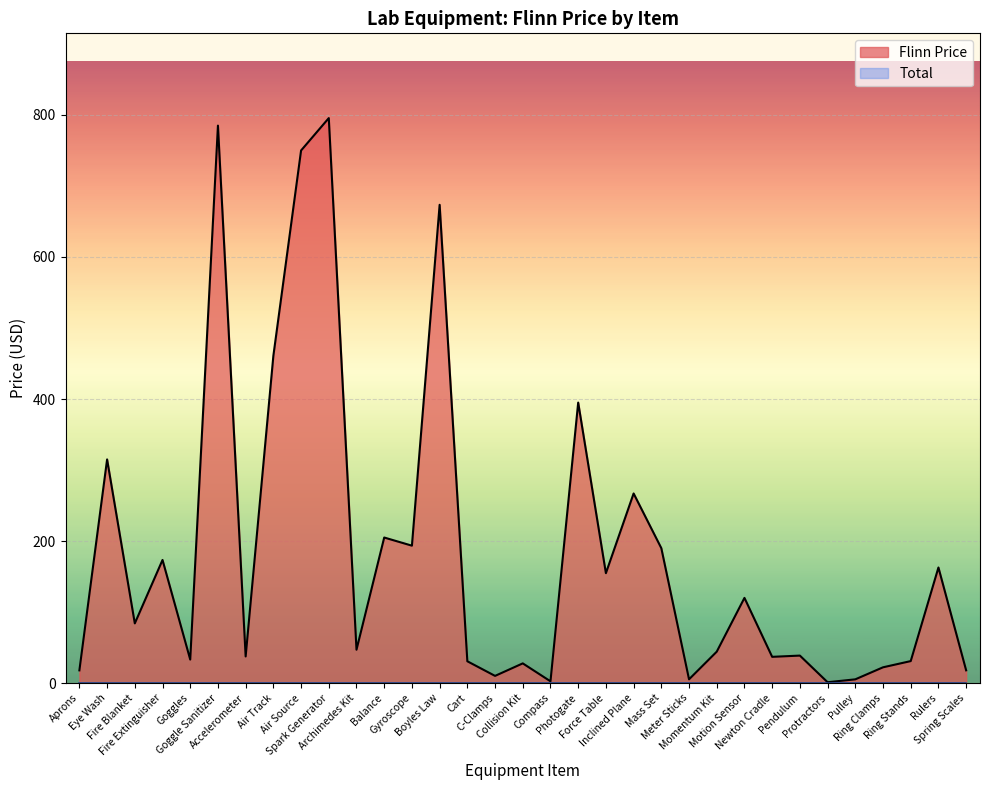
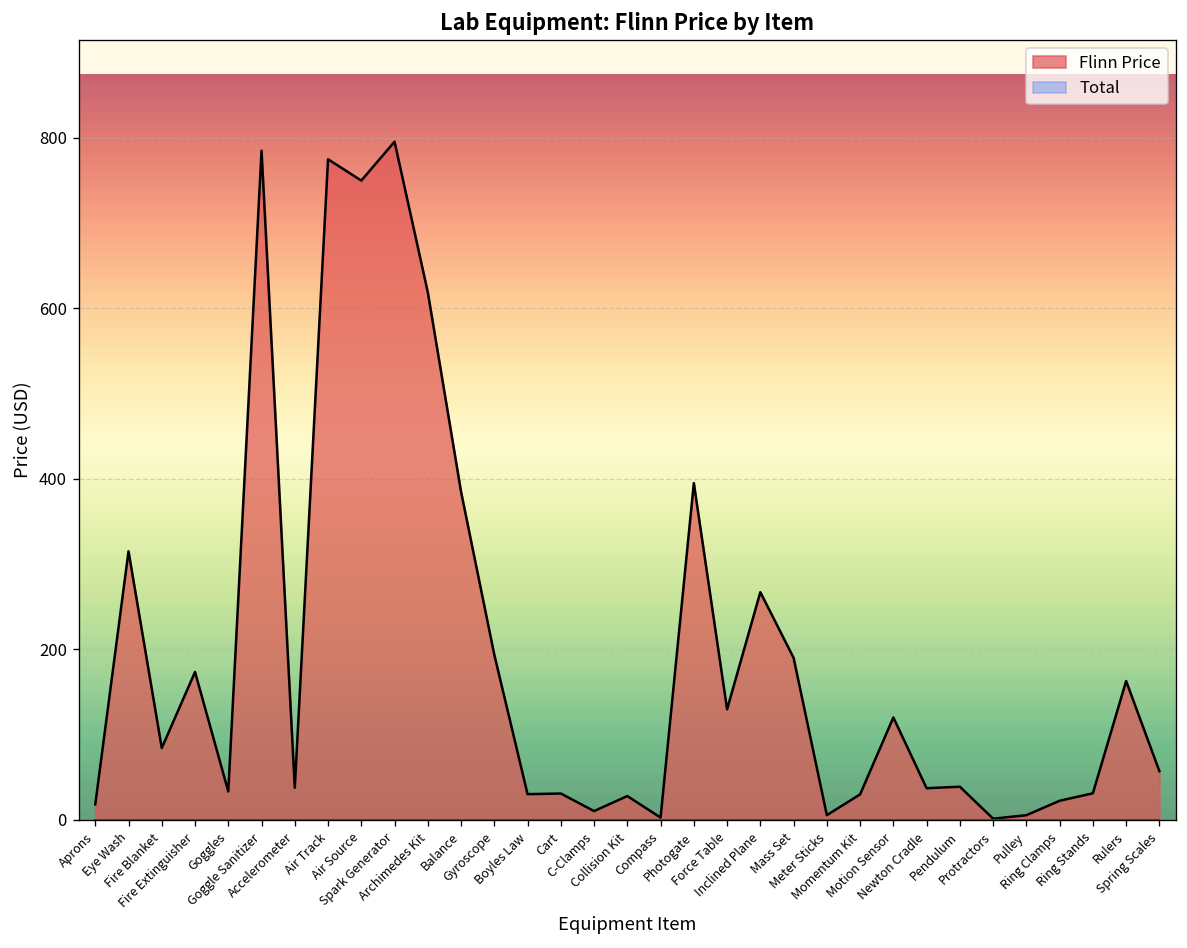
Flinn Price, Air Track: 460 -> 780
Flinn Price, Archimedes Kit: 50 -> 620
Flinn Price, Balance: 210 -> 380
Flinn Price, Boyles Law: 670 -> 30
Flinn Price, Force Table: 150 -> 130
Flinn Price, Momentum Kit: 40 -> 30
Flinn Price, Spring Scales: 20 -> 60
